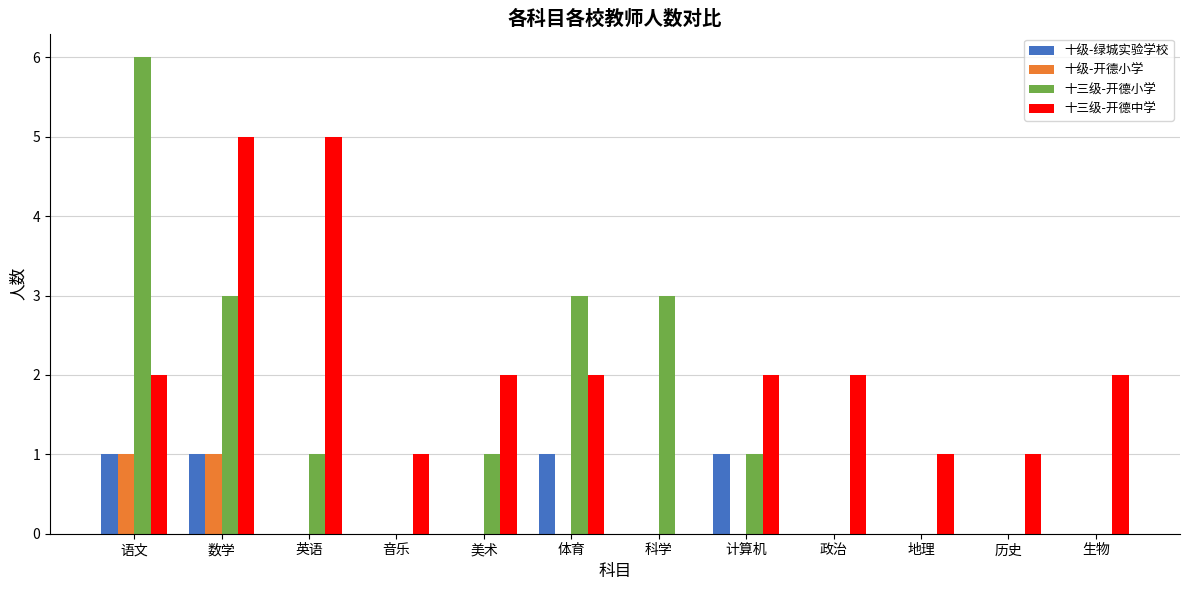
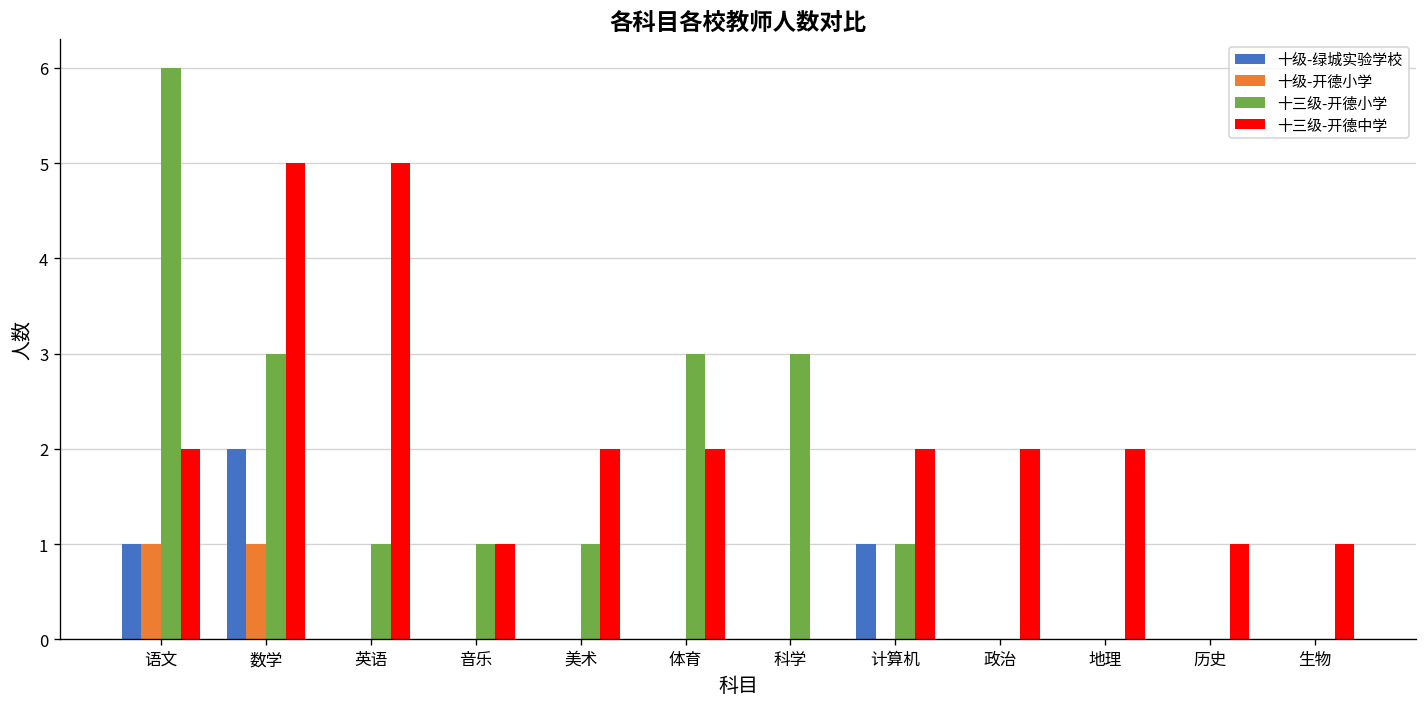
十级-绿城实验学校, 数学: 1 -> 2
十三级-开德小学, 音乐: 0 -> 1
十级-绿城实验学校, 体育: 1 -> 0
十三级-开德中学, 地理: 1 -> 2
十三级-开德中学, 生物: 2 -> 1
